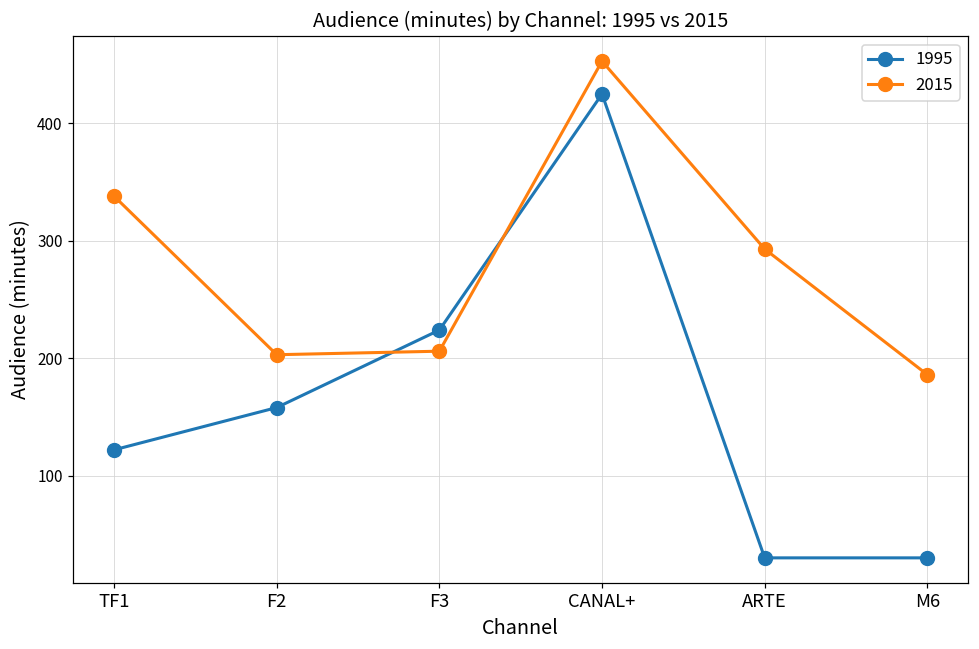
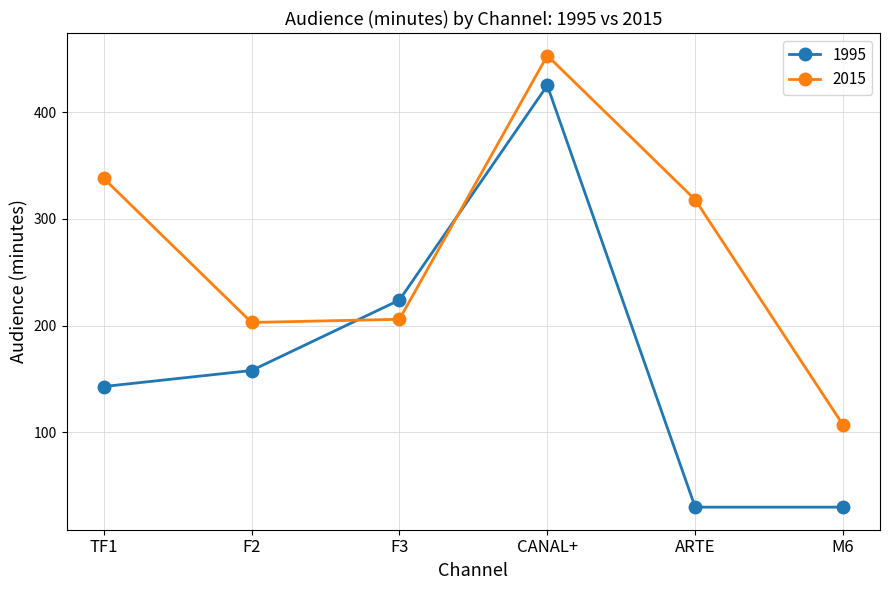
1995, TF1: 122 -> 143
2015, ARTE: 293 -> 318
2015, M6: 186 -> 107
